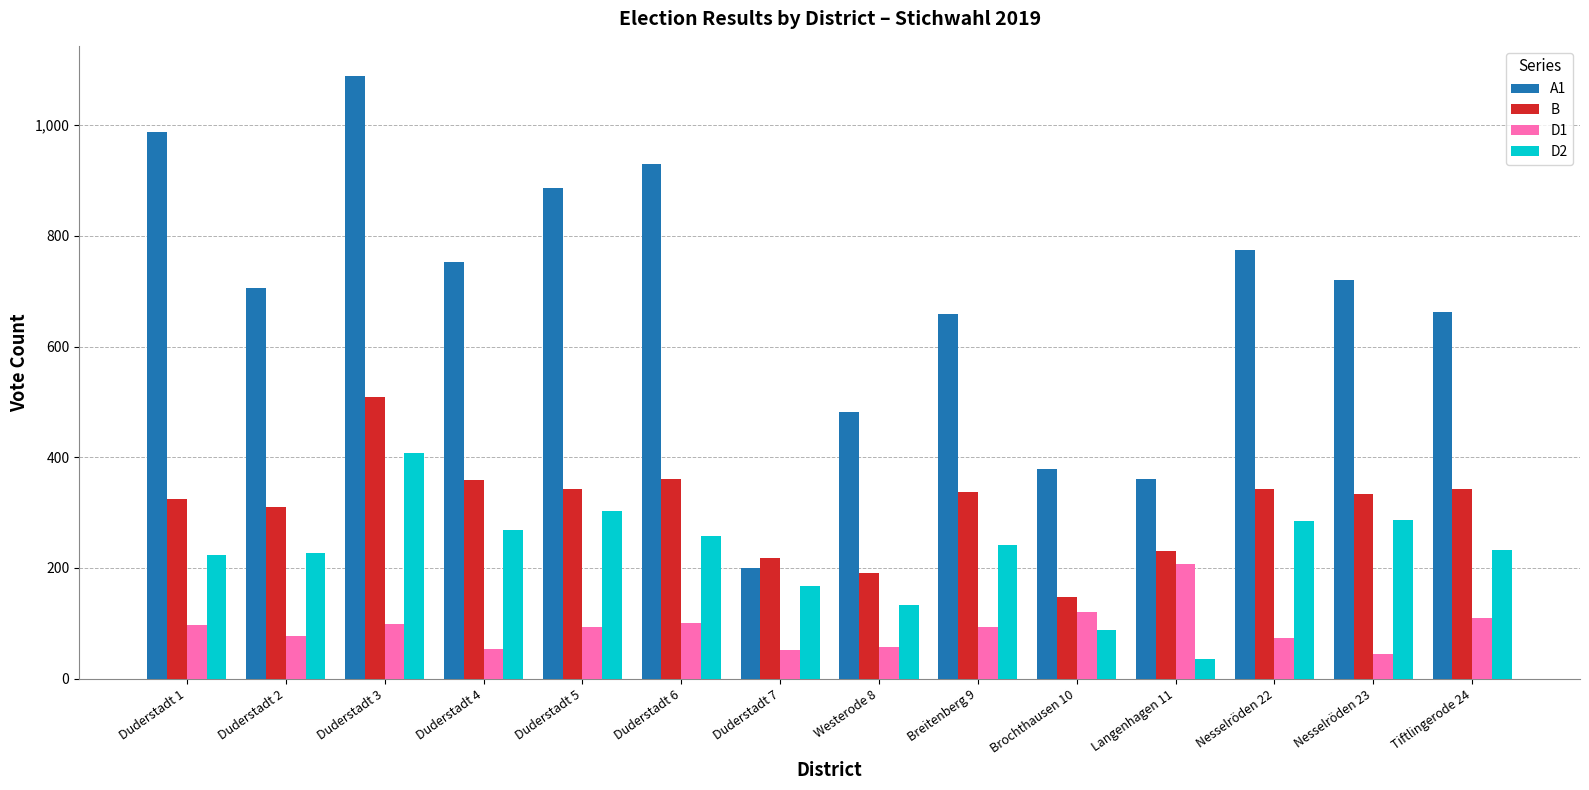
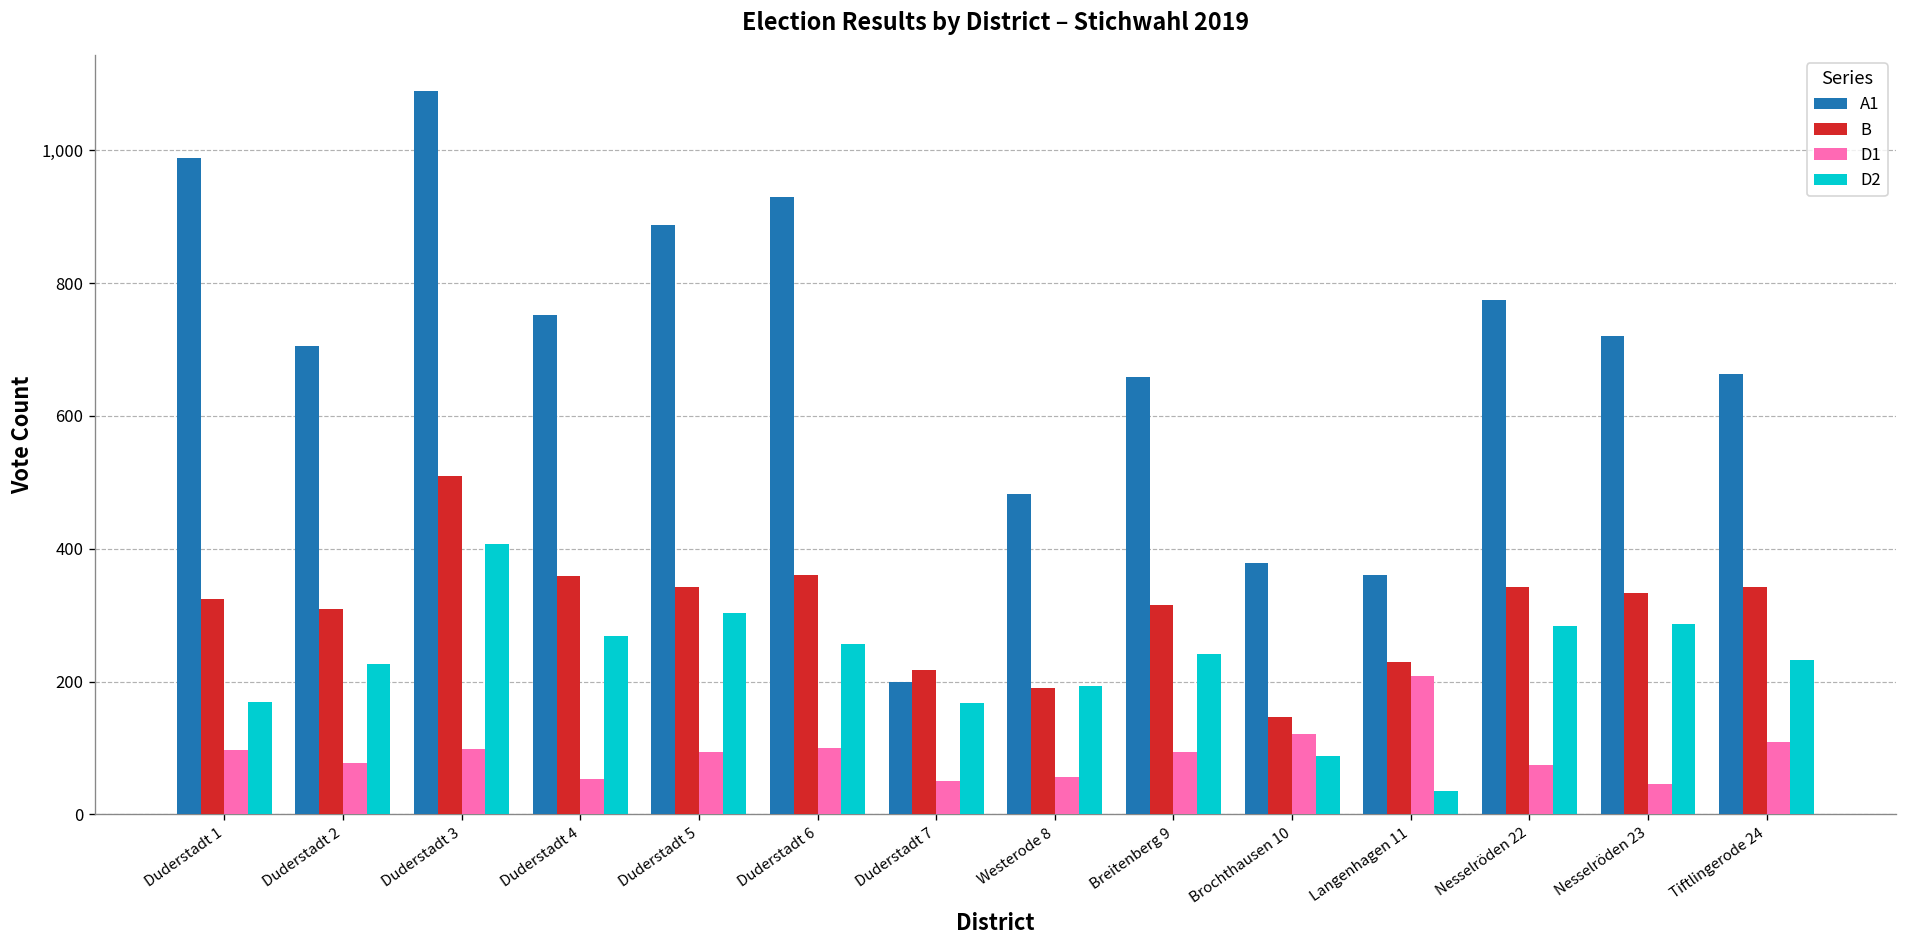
D2, Duderstadt 1: 220 -> 170
D2, Westerode 8: 130 -> 190
B, Breitenberg 9: 340 -> 320
